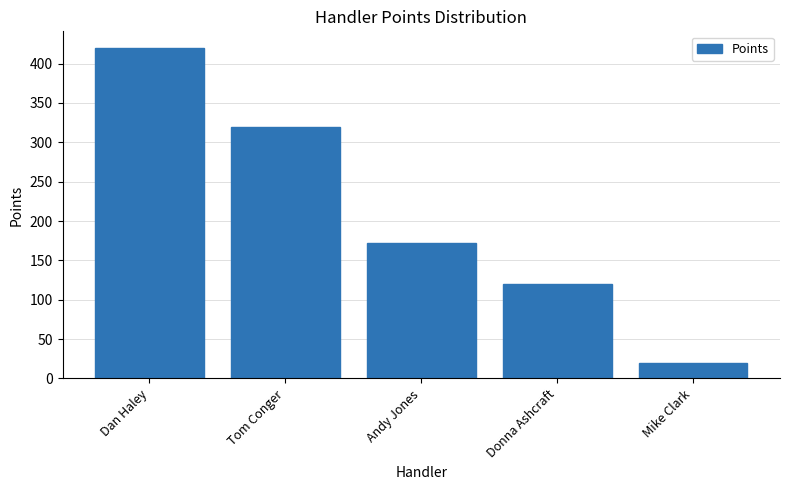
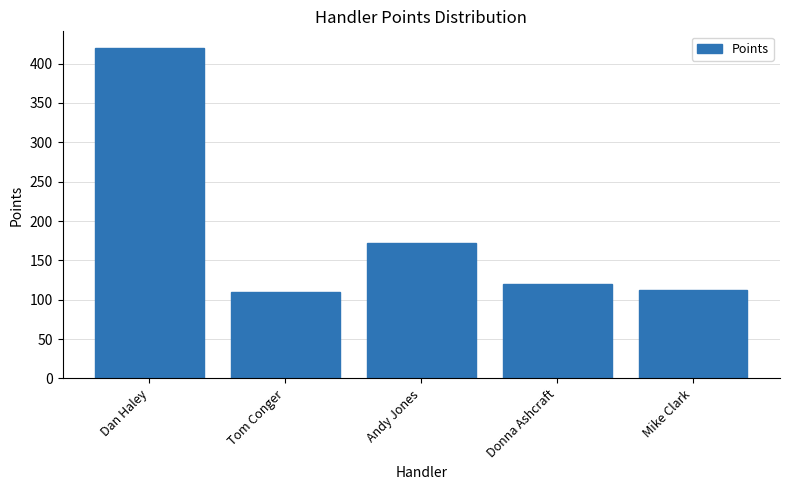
Tom Conger: 320 -> 110
Mike Clark: 20 -> 110
